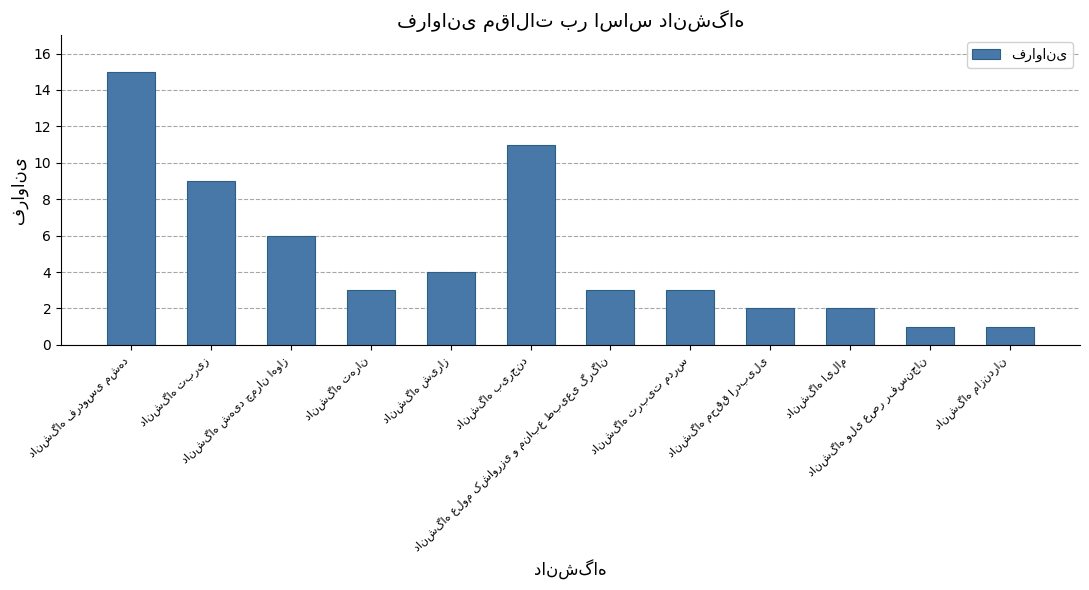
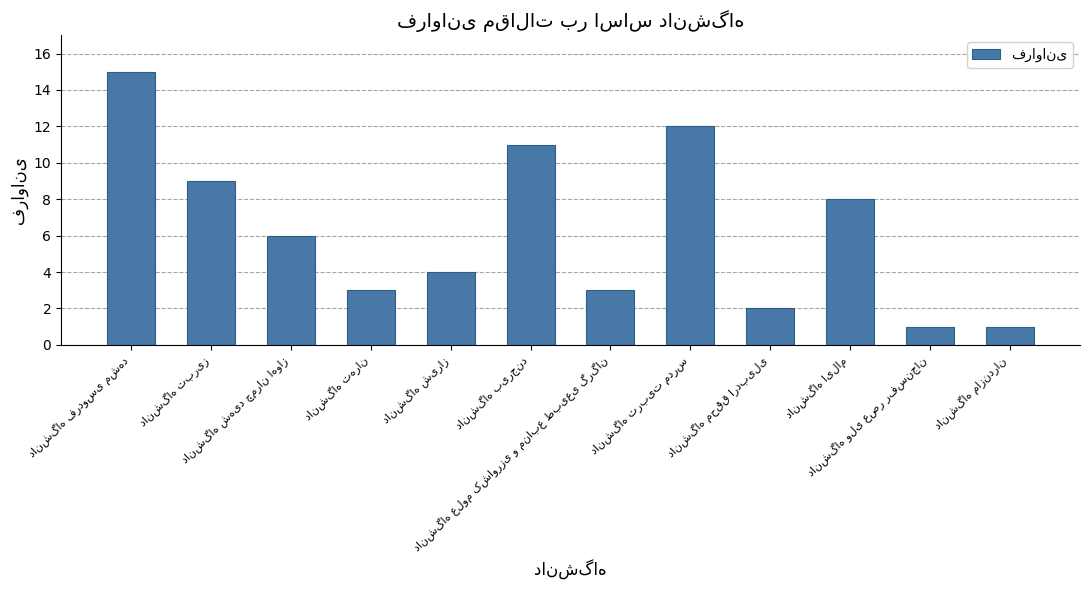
دانشگاه تربیت مدرس: 3 -> 12
دانشگاه ایلام: 2 -> 8
